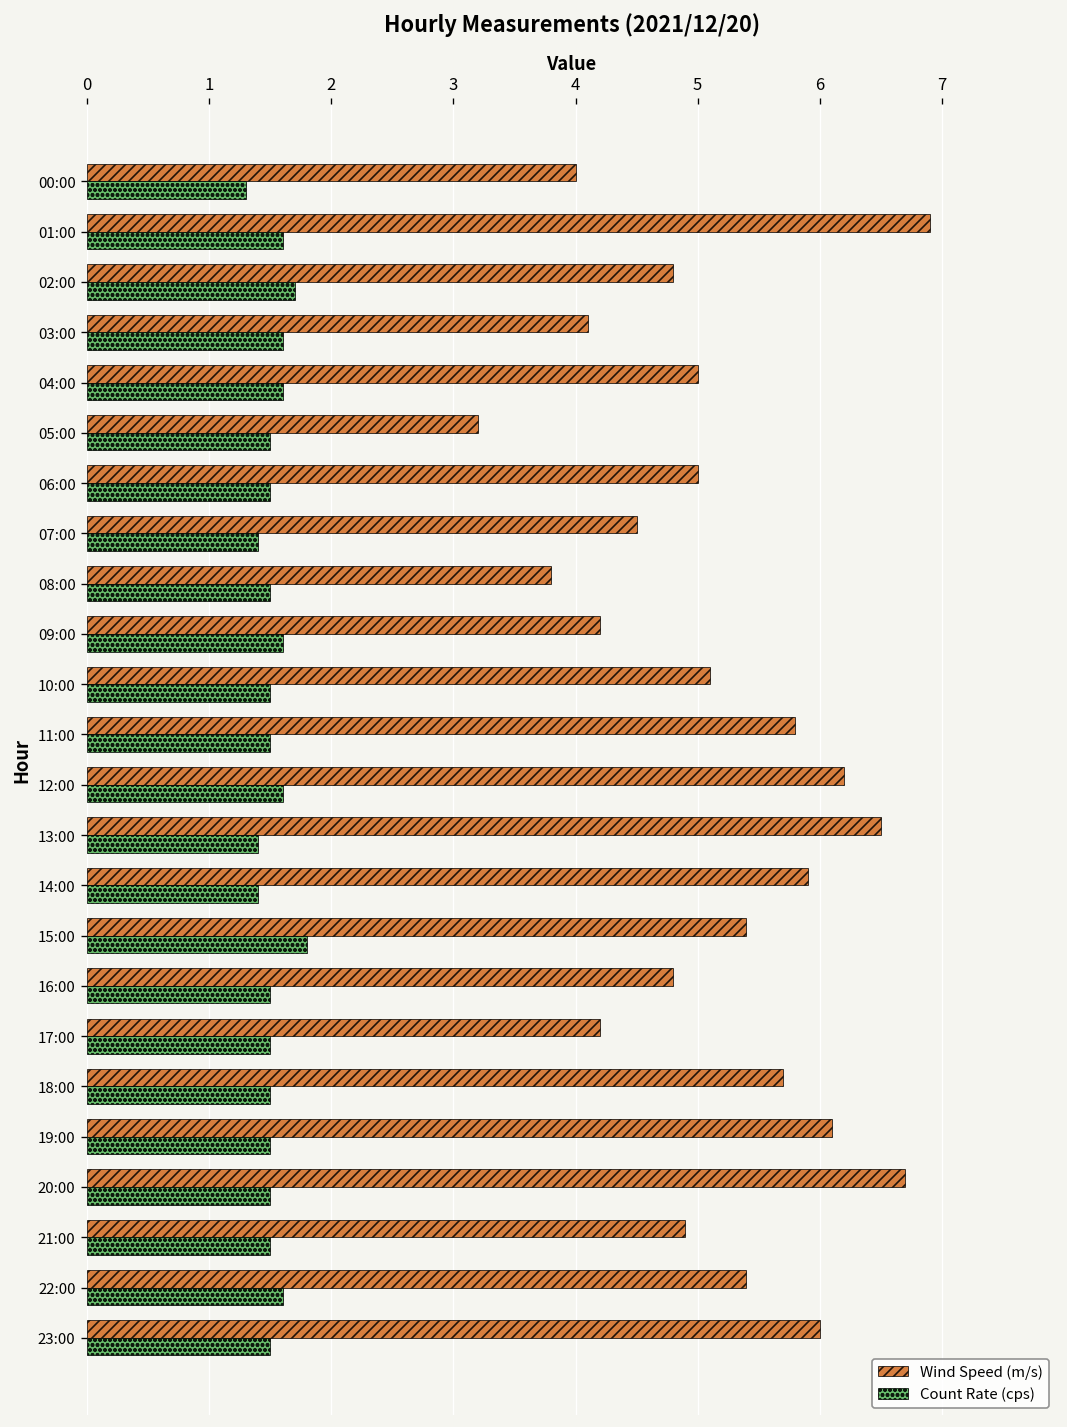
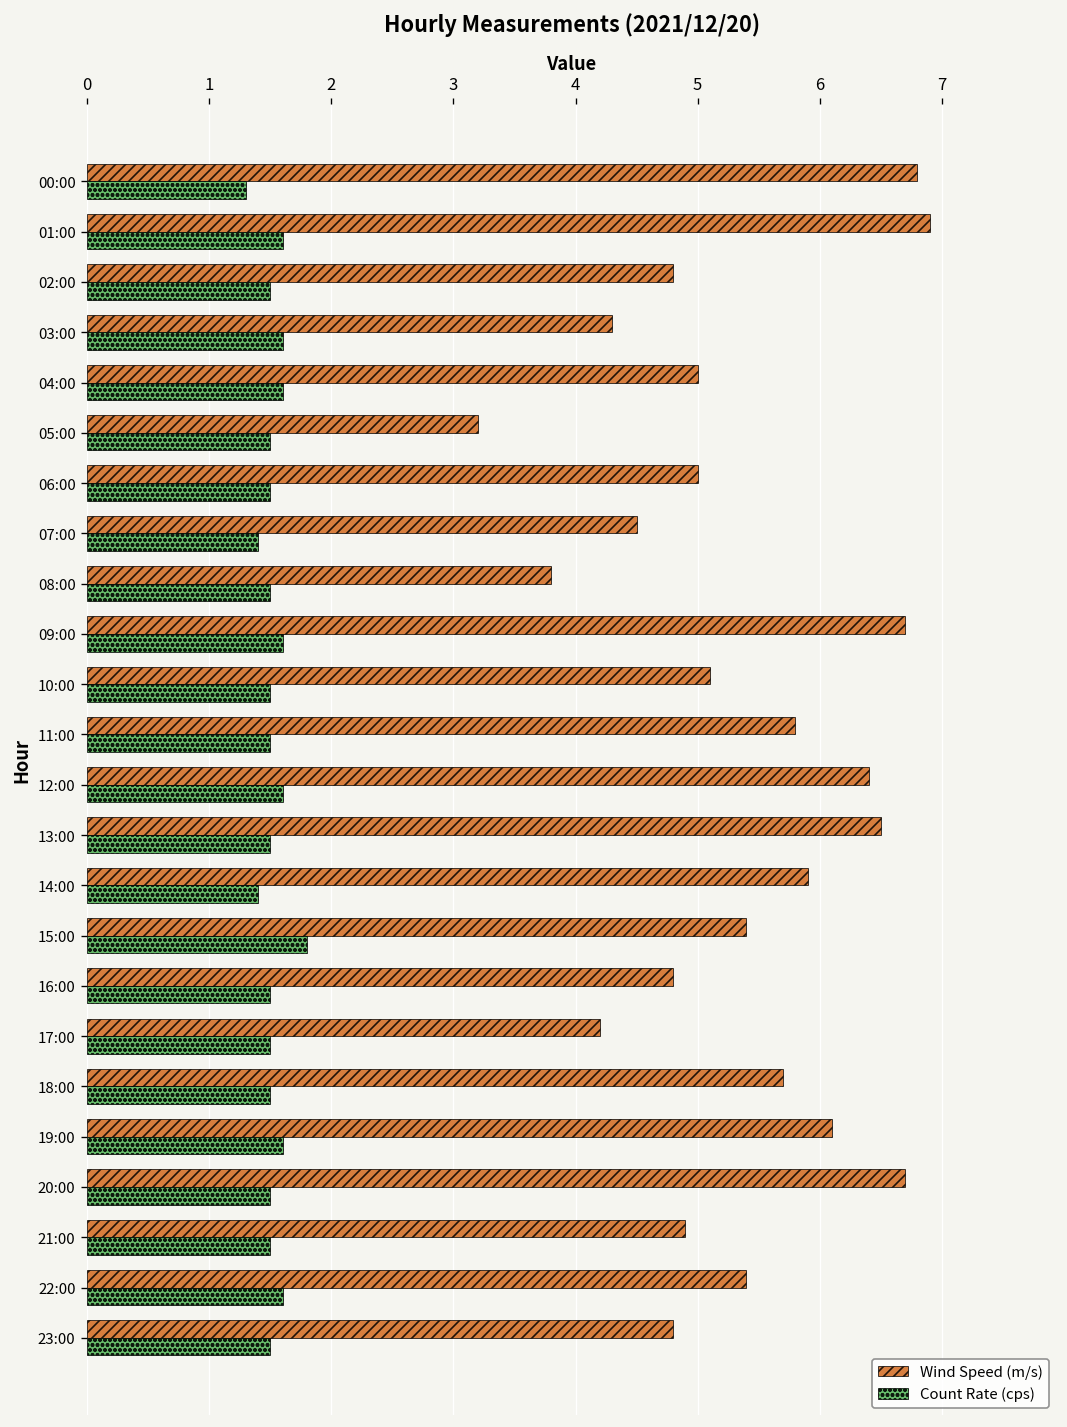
Wind Speed (m/s), 00:00: 4.0 -> 6.8
Count Rate (cps), 02:00: 1.7 -> 1.5
Wind Speed (m/s), 03:00: 4.1 -> 4.3
Wind Speed (m/s), 09:00: 4.2 -> 6.7
Wind Speed (m/s), 12:00: 6.2 -> 6.4
Count Rate (cps), 13:00: 1.4 -> 1.5
Count Rate (cps), 19:00: 1.5 -> 1.6
Wind Speed (m/s), 23:00: 6.0 -> 4.8
